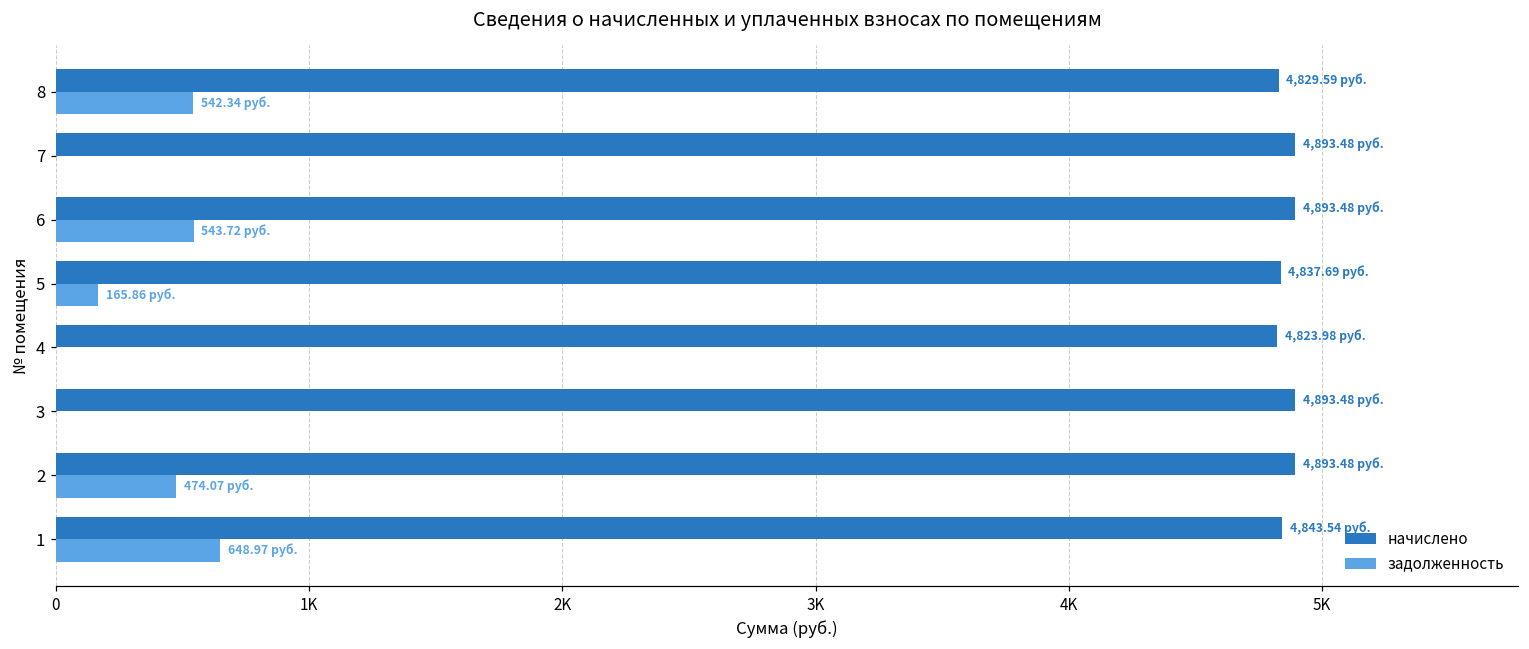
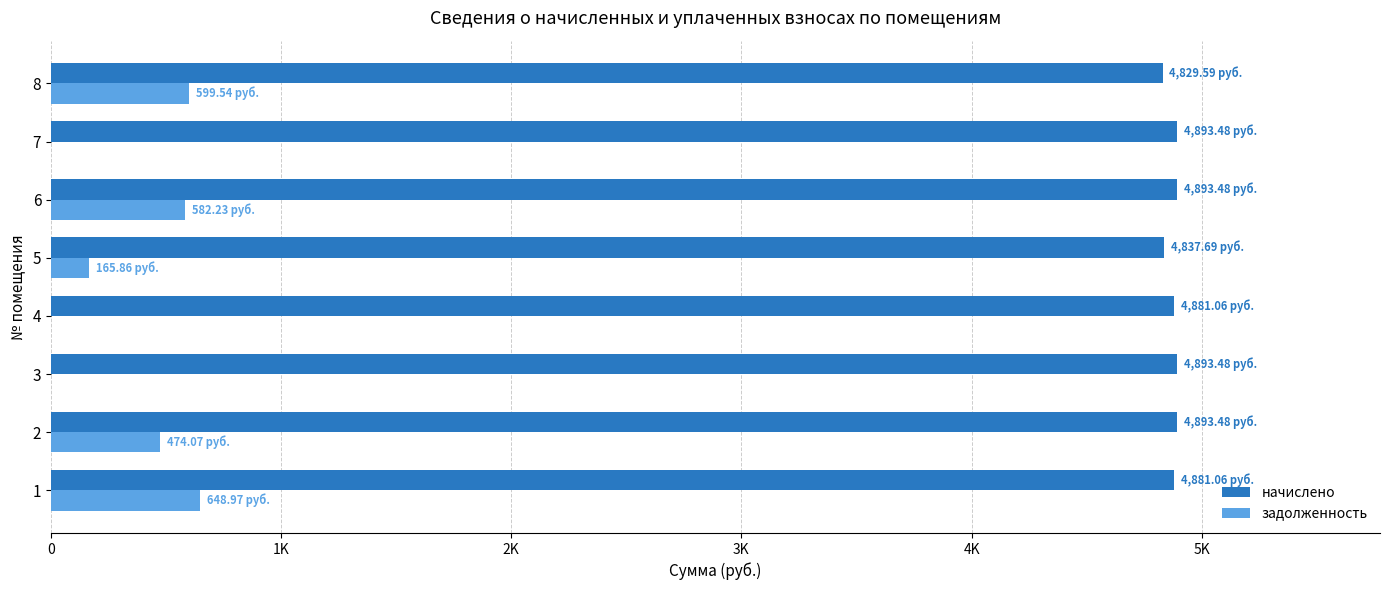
задолженность, 8: 542.34 -> 599.54
задолженность, 6: 543.72 -> 582.23
начислено, 4: 4,823.98 -> 4,881.06
начислено, 1: 4,843.54 -> 4,881.06
